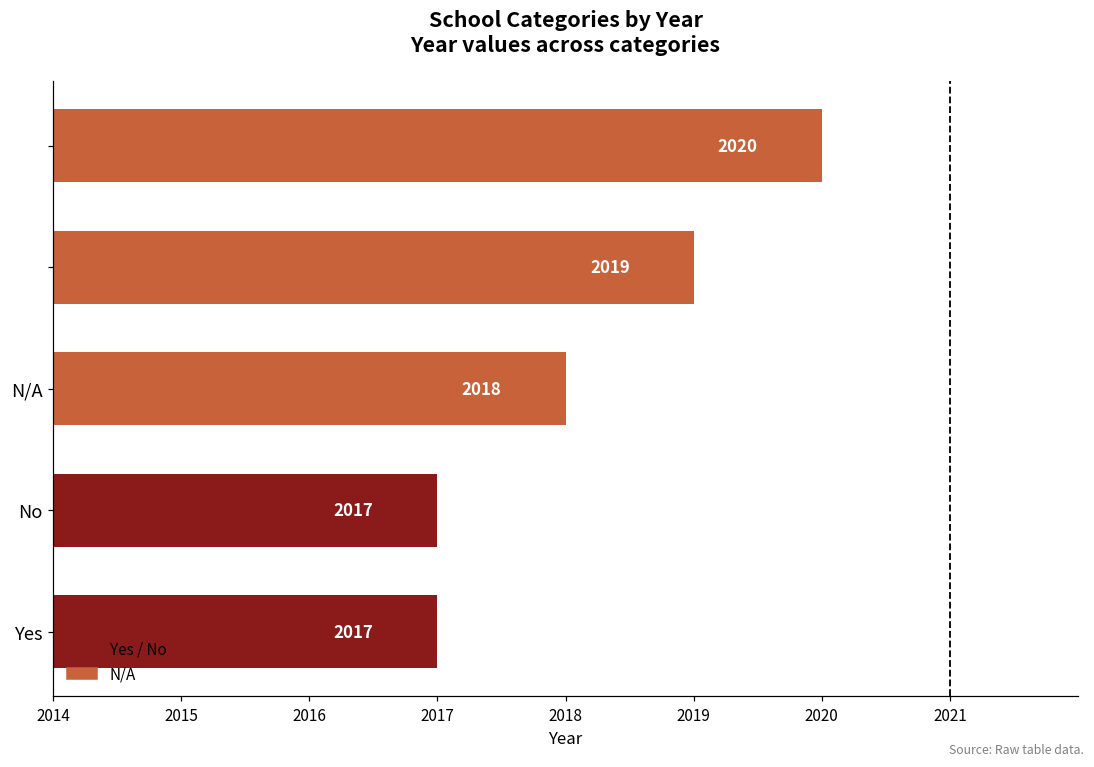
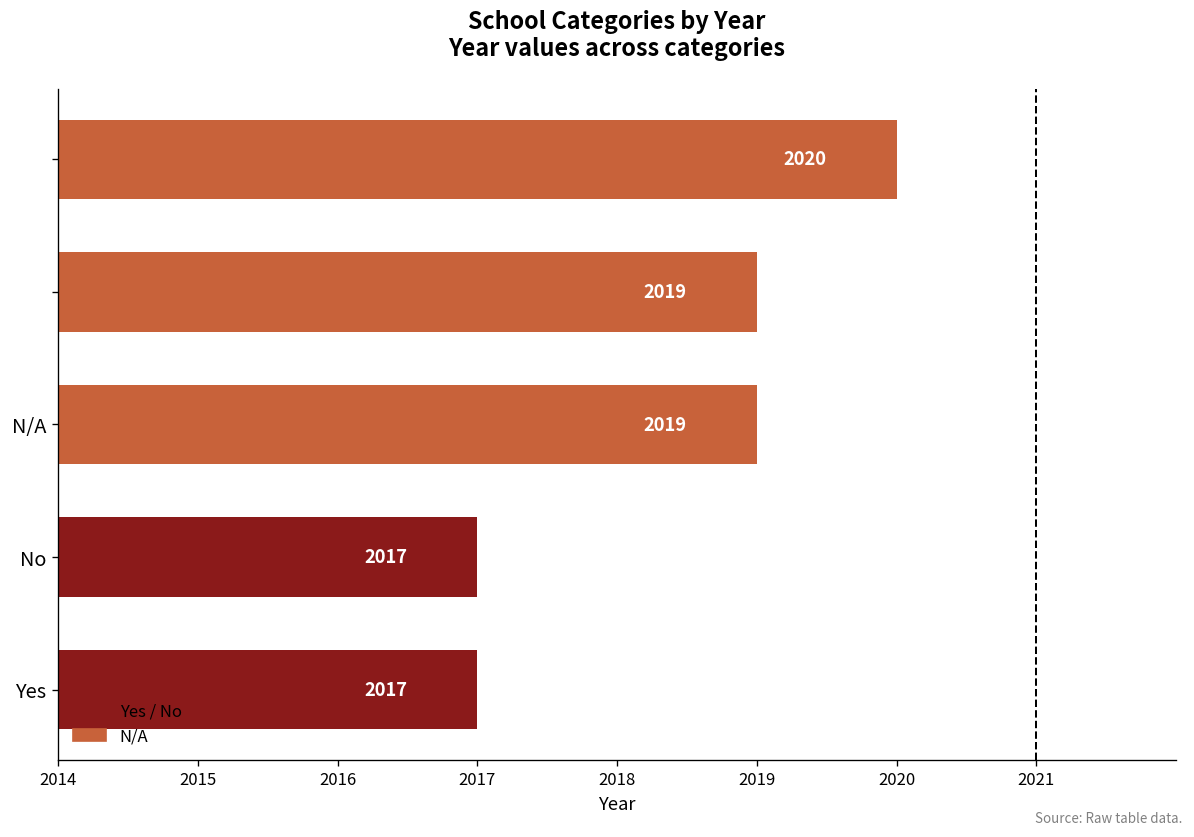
N/A: 2018 -> 2019
